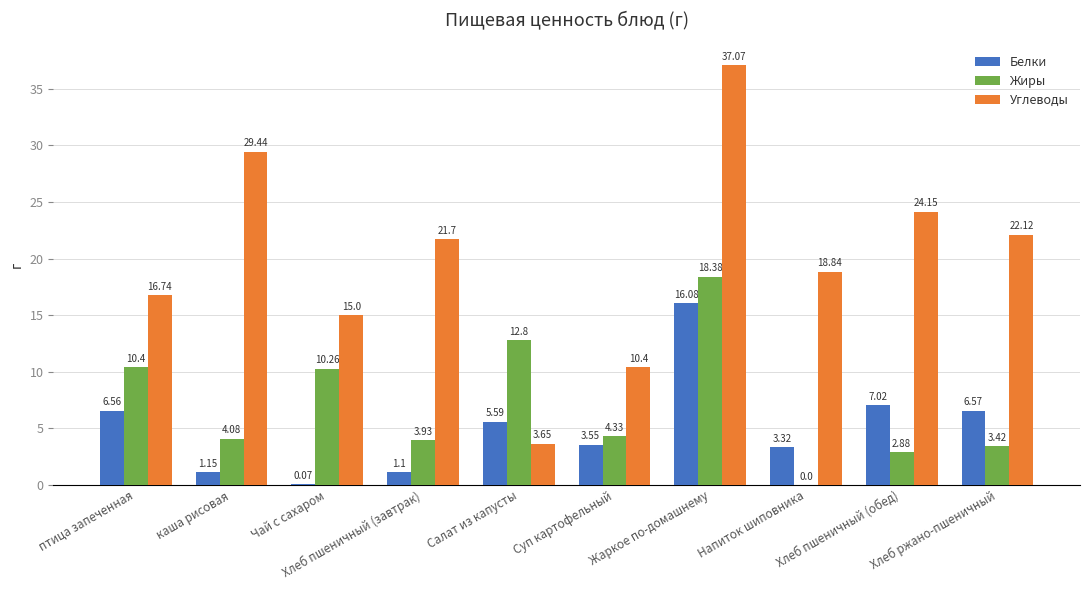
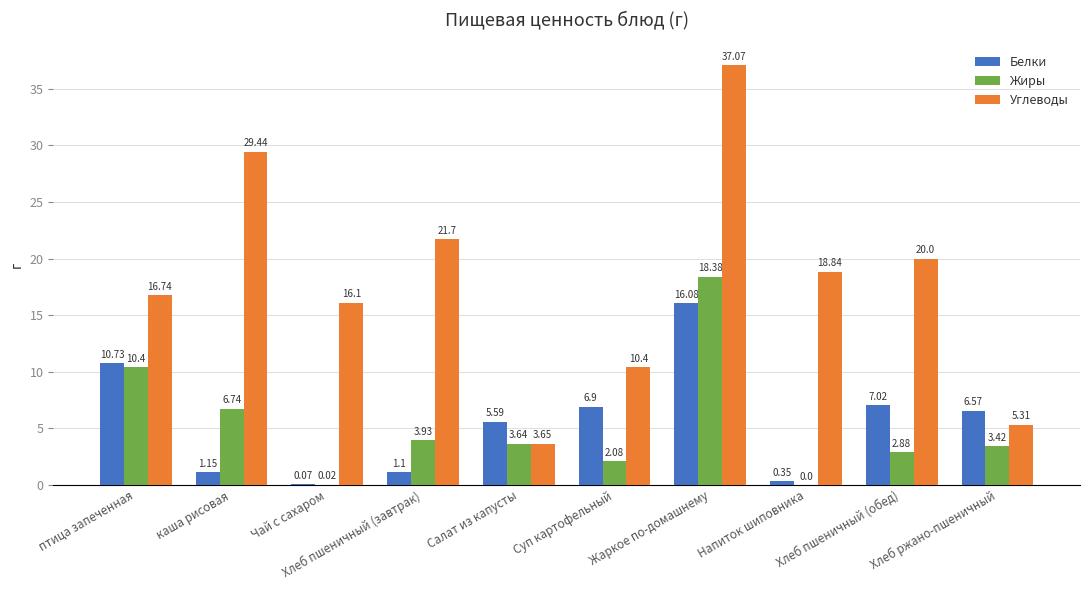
Белки, птица запеченная: 6.56 -> 10.73
Жиры, каша рисовая: 4.08 -> 6.74
Жиры, Чай с сахаром: 10.26 -> 0.02
Углеводы, Чай с сахаром: 15.0 -> 16.1
Жиры, Салат из капусты: 12.8 -> 3.64
Белки, Суп картофельный: 3.55 -> 6.9
Жиры, Суп картофельный: 4.33 -> 2.08
Белки, Напиток шиповника: 3.32 -> 0.35
Углеводы, Хлеб пшеничный (обед): 24.15 -> 20.0
Углеводы, Хлеб ржано-пшеничный: 22.12 -> 5.31
